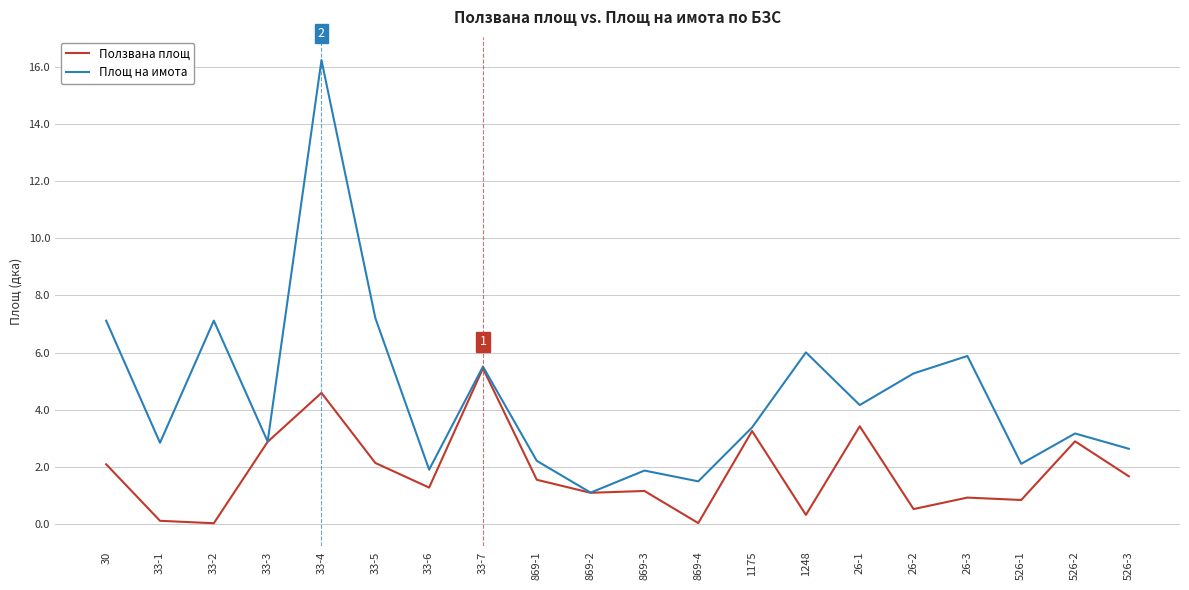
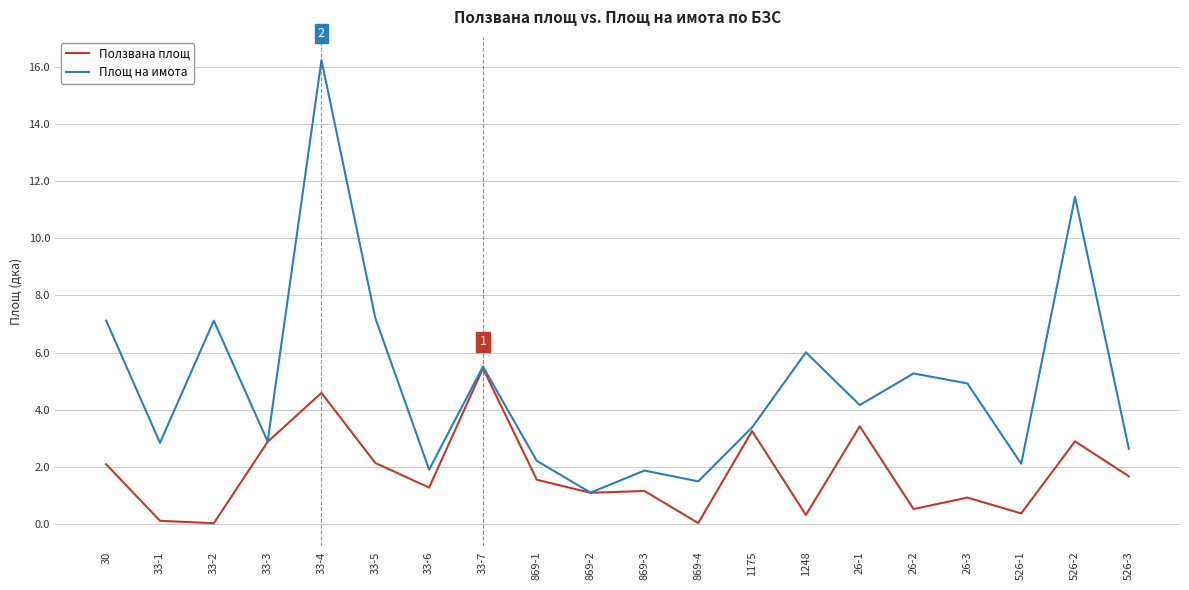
Площ на имота, 26-3: 5.9 -> 4.9
Ползвана площ, 526-1: 0.8 -> 0.4
Площ на имота, 526-2: 3.2 -> 11.5
